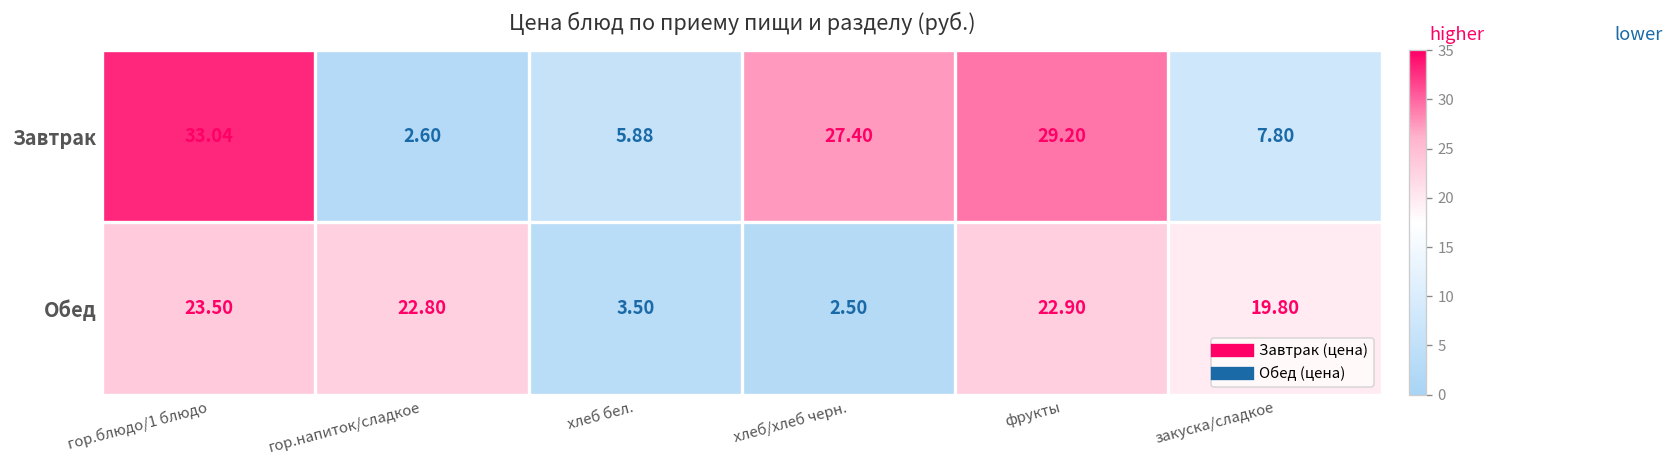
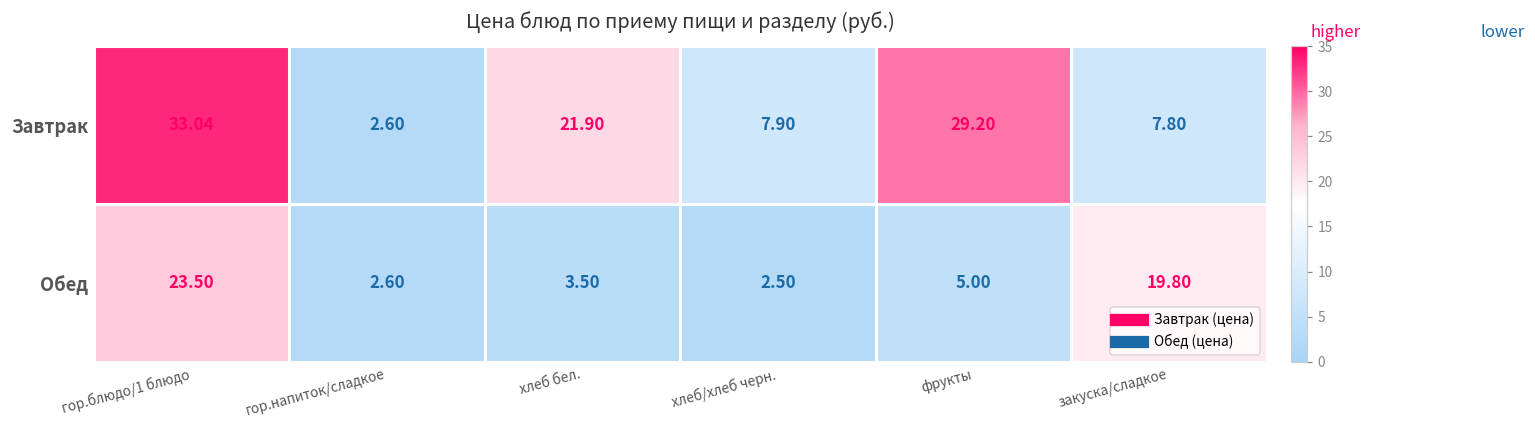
Завтрак, хлеб бел.: 5.88 -> 21.90
Завтрак, хлеб/хлеб черн.: 27.40 -> 7.90
Обед, гор.напиток/сладкое: 22.80 -> 2.60
Обед, фрукты: 22.90 -> 5.00
